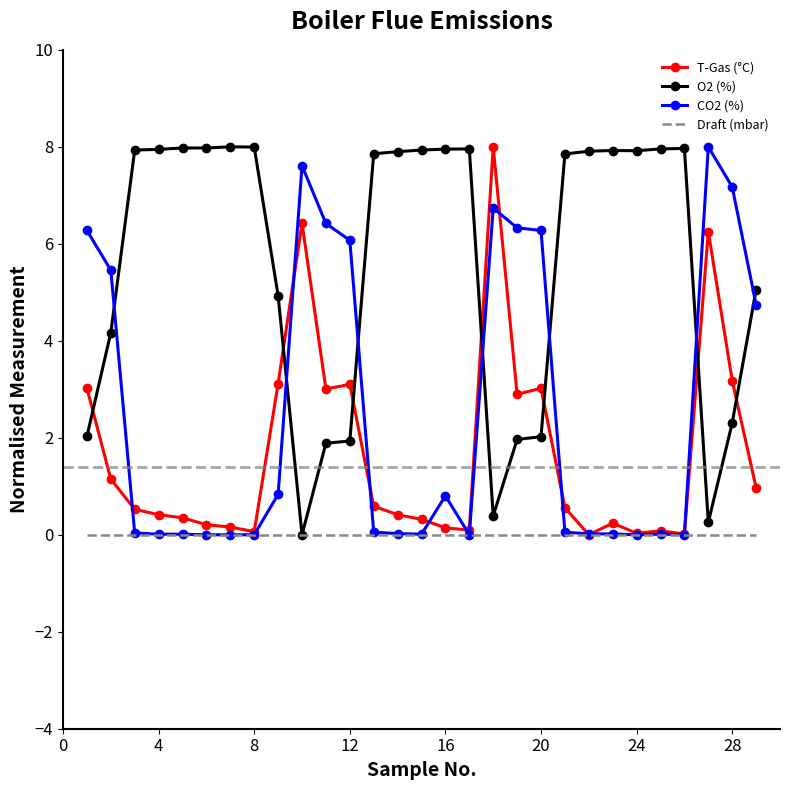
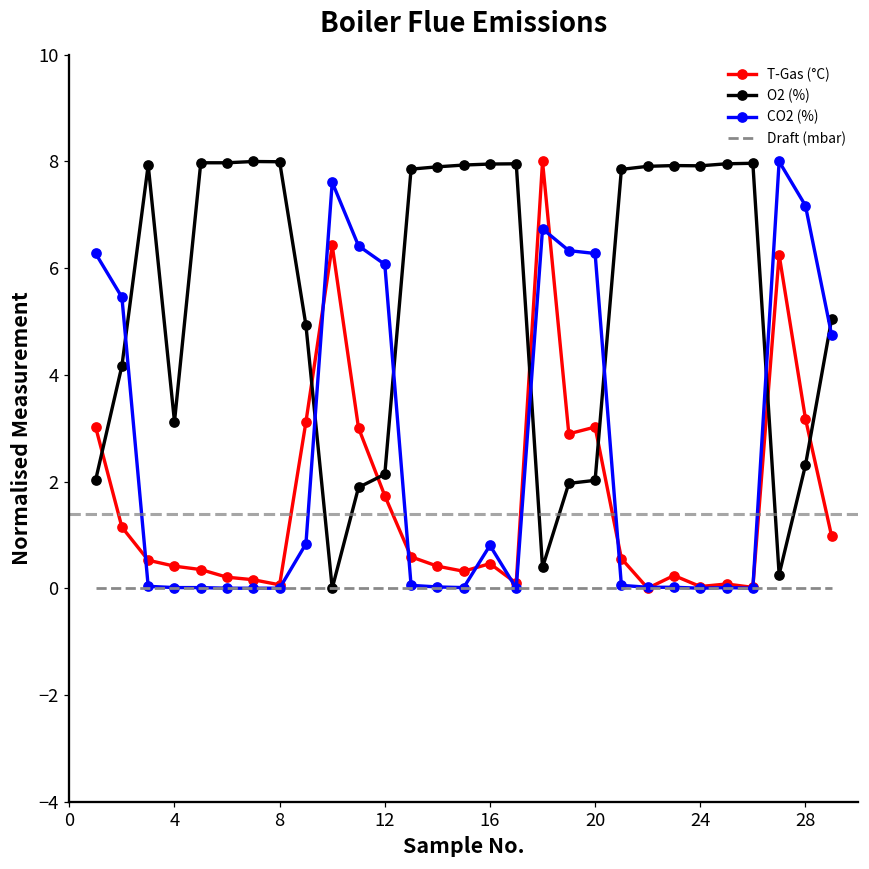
O2 (%), 4: 7.9 -> 3.1
T-Gas (°C), 12: 3.1 -> 1.7
O2 (%), 12: 1.9 -> 2.1
T-Gas (°C), 16: 0.1 -> 0.5
